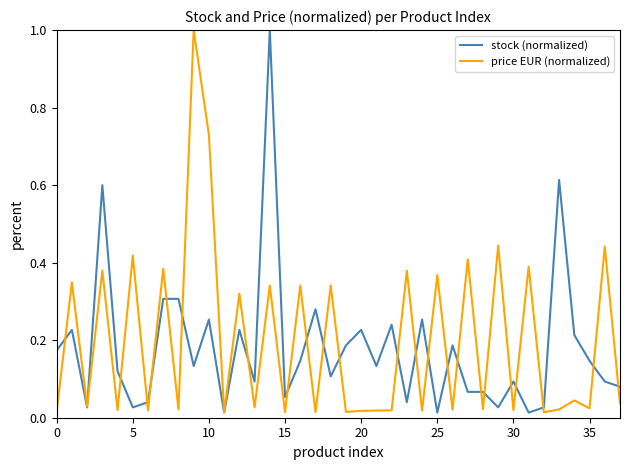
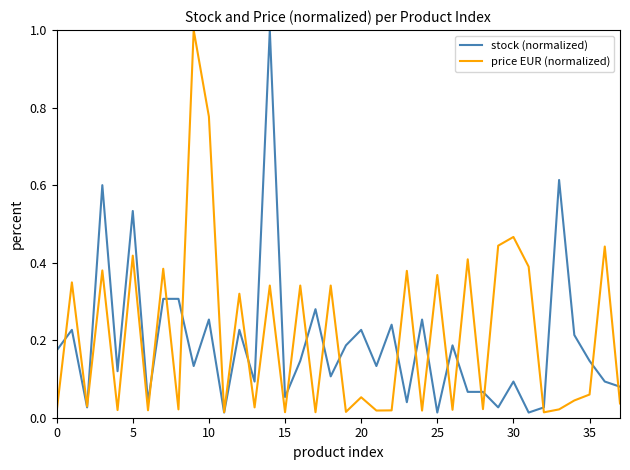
stock (normalized), 5: 0.03 -> 0.53
price EUR (normalized), 10: 0.73 -> 0.78
price EUR (normalized), 20: 0.02 -> 0.05
price EUR (normalized), 30: 0.02 -> 0.47
price EUR (normalized), 35: 0.02 -> 0.06
